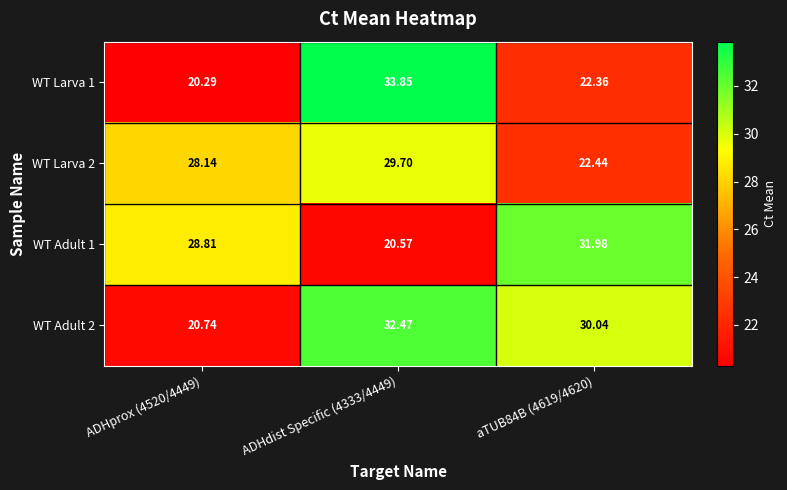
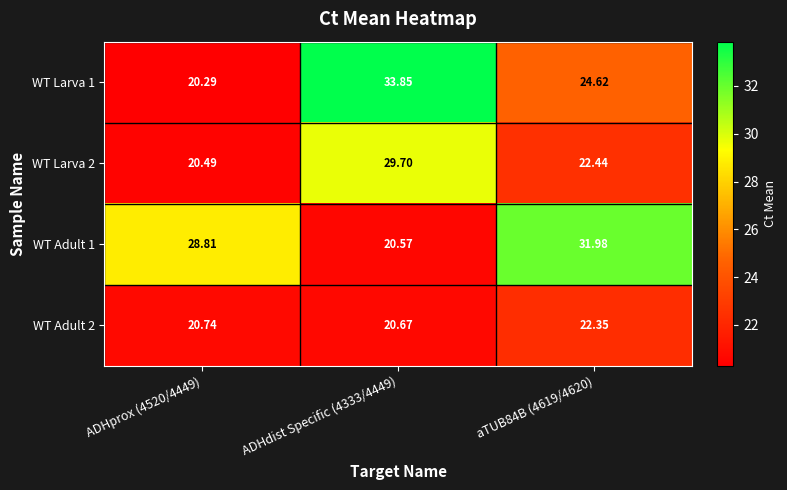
WT Larva 1, aTUB84B (4619/4620): 22.36 -> 24.62
WT Larva 2, ADHprox (4520/4449): 28.14 -> 20.49
WT Adult 2, ADHdist Specific (4333/4449): 32.47 -> 20.67
WT Adult 2, aTUB84B (4619/4620): 30.04 -> 22.35
